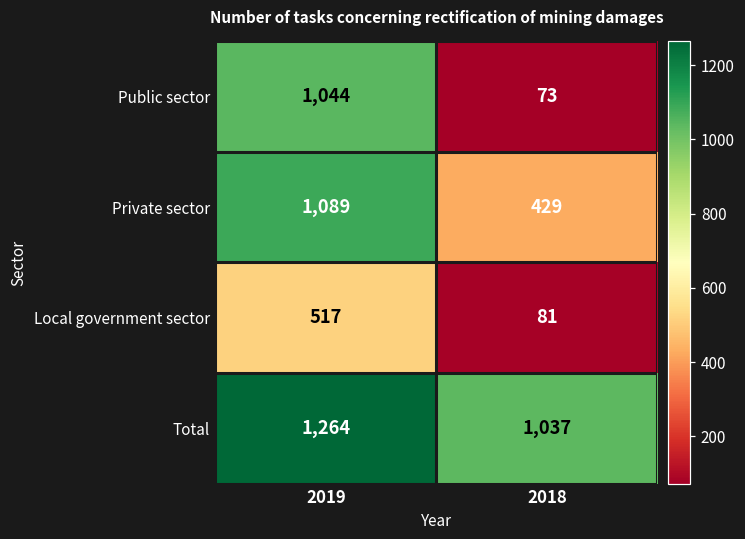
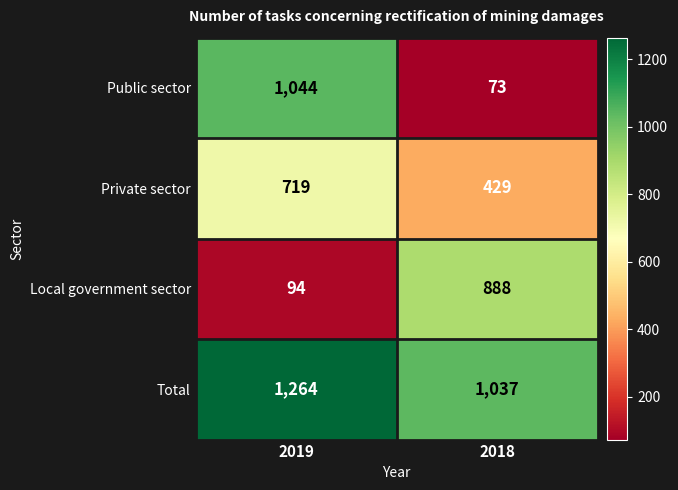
Private sector, 2019: 1,089 -> 719
Local government sector, 2019: 517 -> 94
Local government sector, 2018: 81 -> 888
